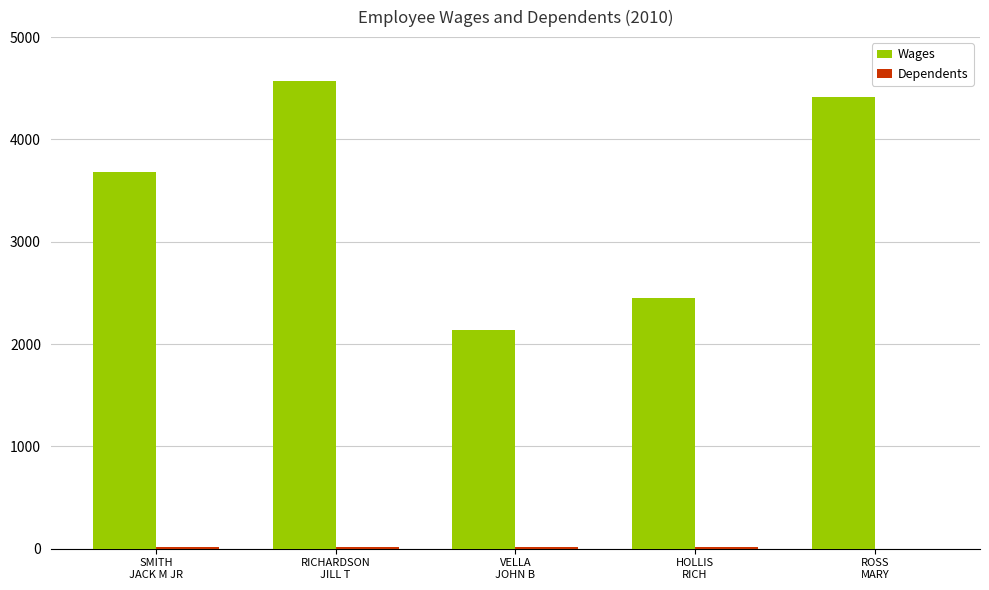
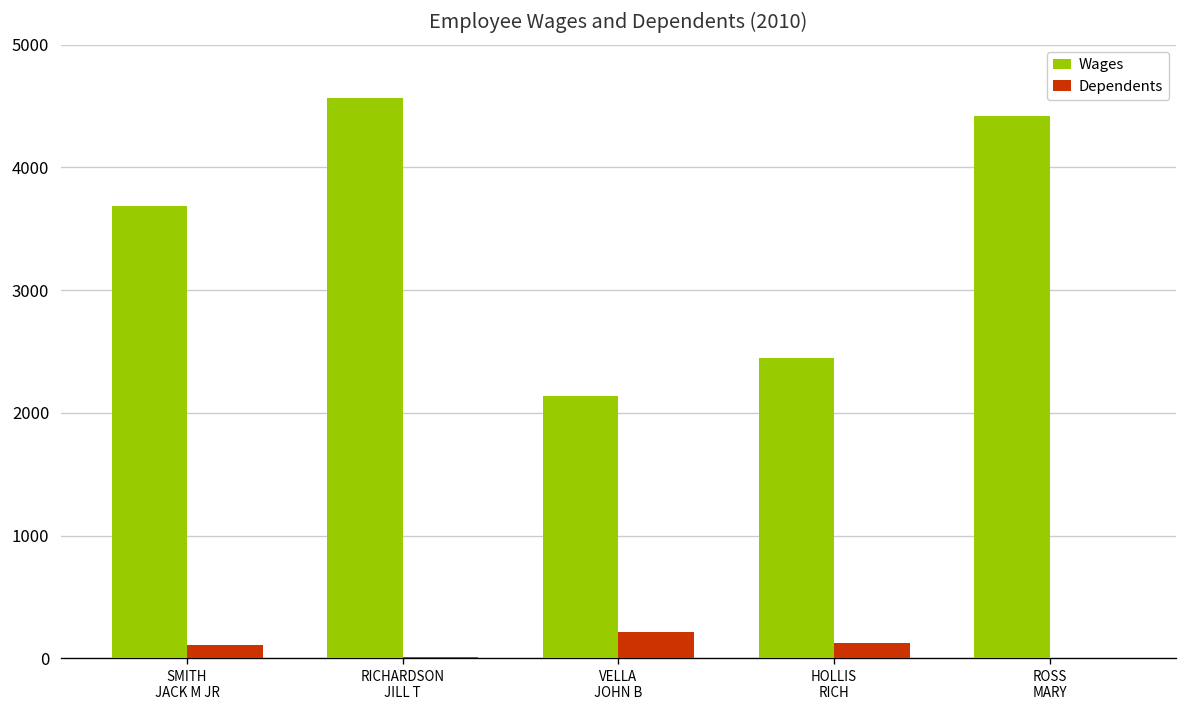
Dependents, SMITH JACK M JR: 10 -> 110
Dependents, VELLA JOHN B: 10 -> 210
Dependents, HOLLIS RICH: 10 -> 120
